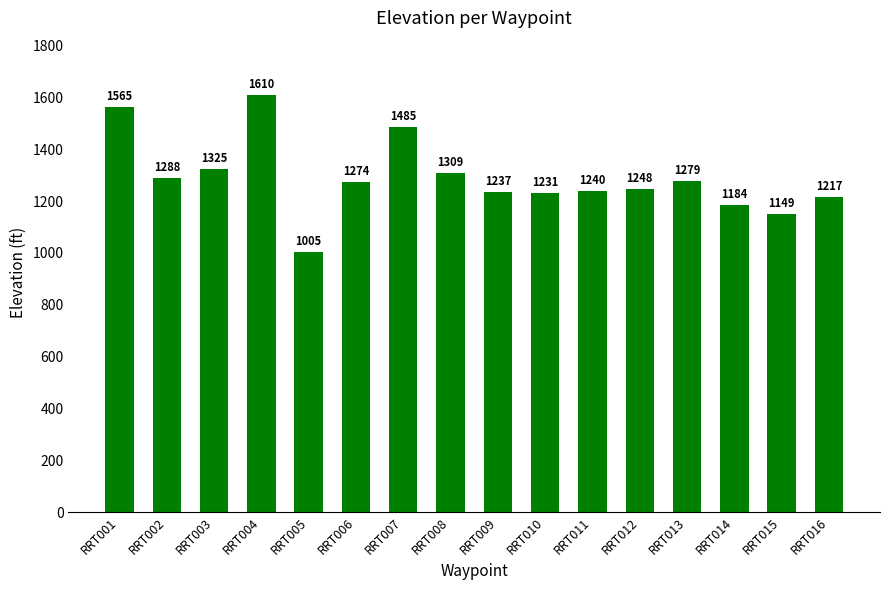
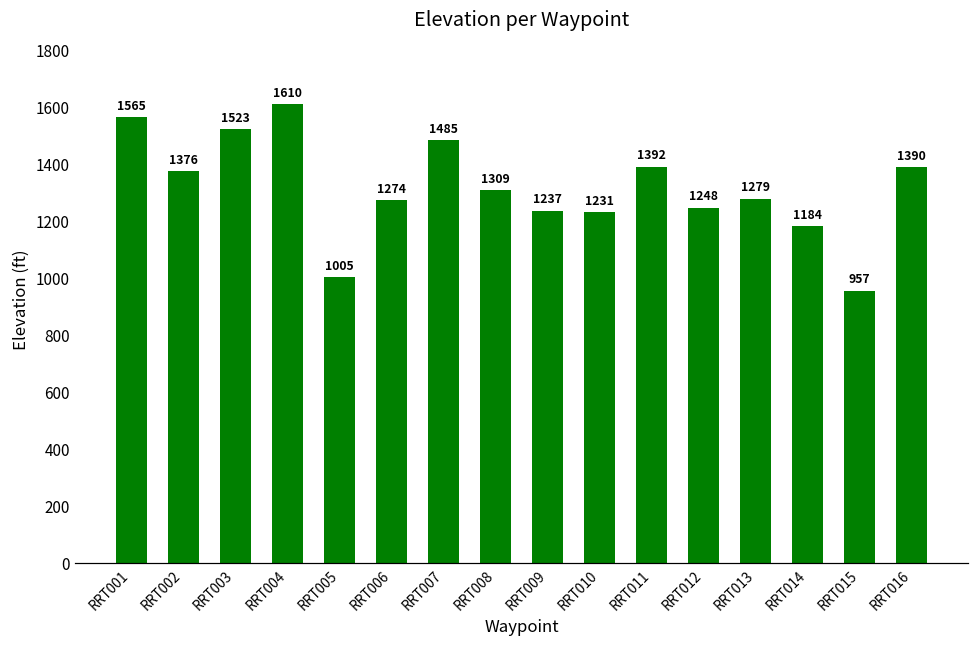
RRT002: 1288 -> 1376
RRT003: 1325 -> 1523
RRT011: 1240 -> 1392
RRT015: 1149 -> 957
RRT016: 1217 -> 1390
